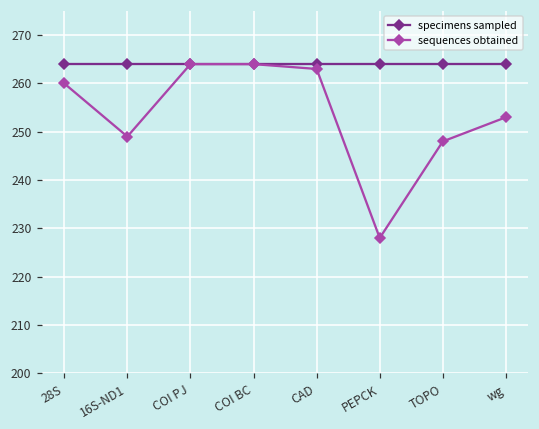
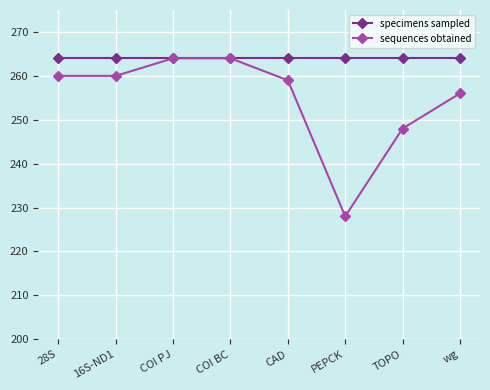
sequences obtained, 16S-ND1: 249 -> 260
sequences obtained, CAD: 263 -> 259
sequences obtained, wg: 253 -> 256
